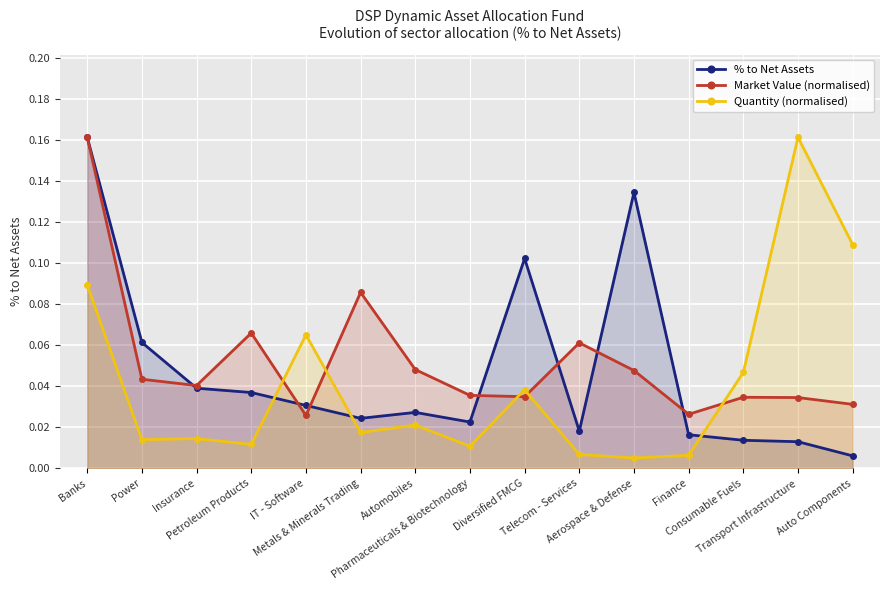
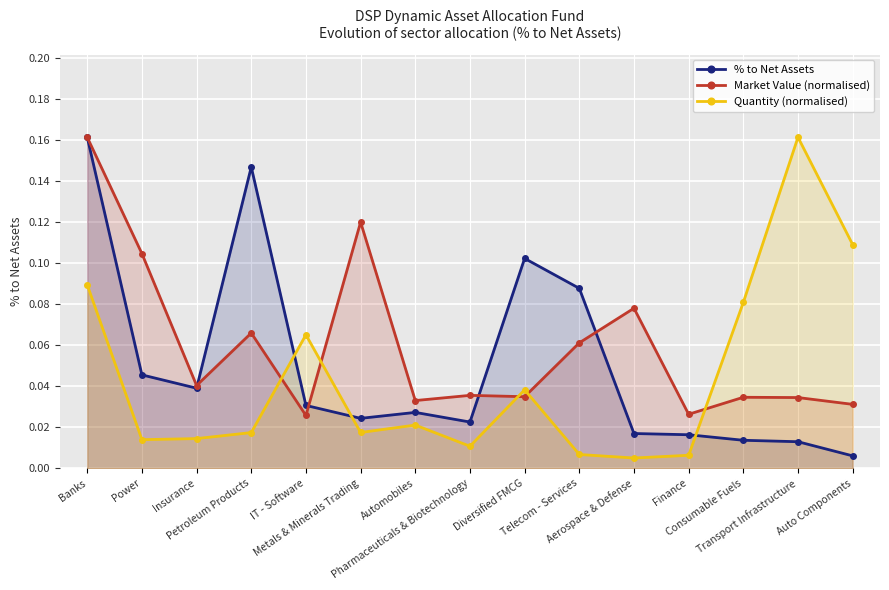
% to Net Assets, Power: 0.061 -> 0.046
Market Value (normalised), Power: 0.043 -> 0.105
% to Net Assets, Petroleum Products: 0.037 -> 0.147
Quantity (normalised), Petroleum Products: 0.012 -> 0.017
Market Value (normalised), Metals & Minerals Trading: 0.086 -> 0.120
Market Value (normalised), Automobiles: 0.048 -> 0.033
% to Net Assets, Telecom - Services: 0.018 -> 0.088
% to Net Assets, Aerospace & Defense: 0.135 -> 0.017
Market Value (normalised), Aerospace & Defense: 0.048 -> 0.078
Quantity (normalised), Consumable Fuels: 0.047 -> 0.081
